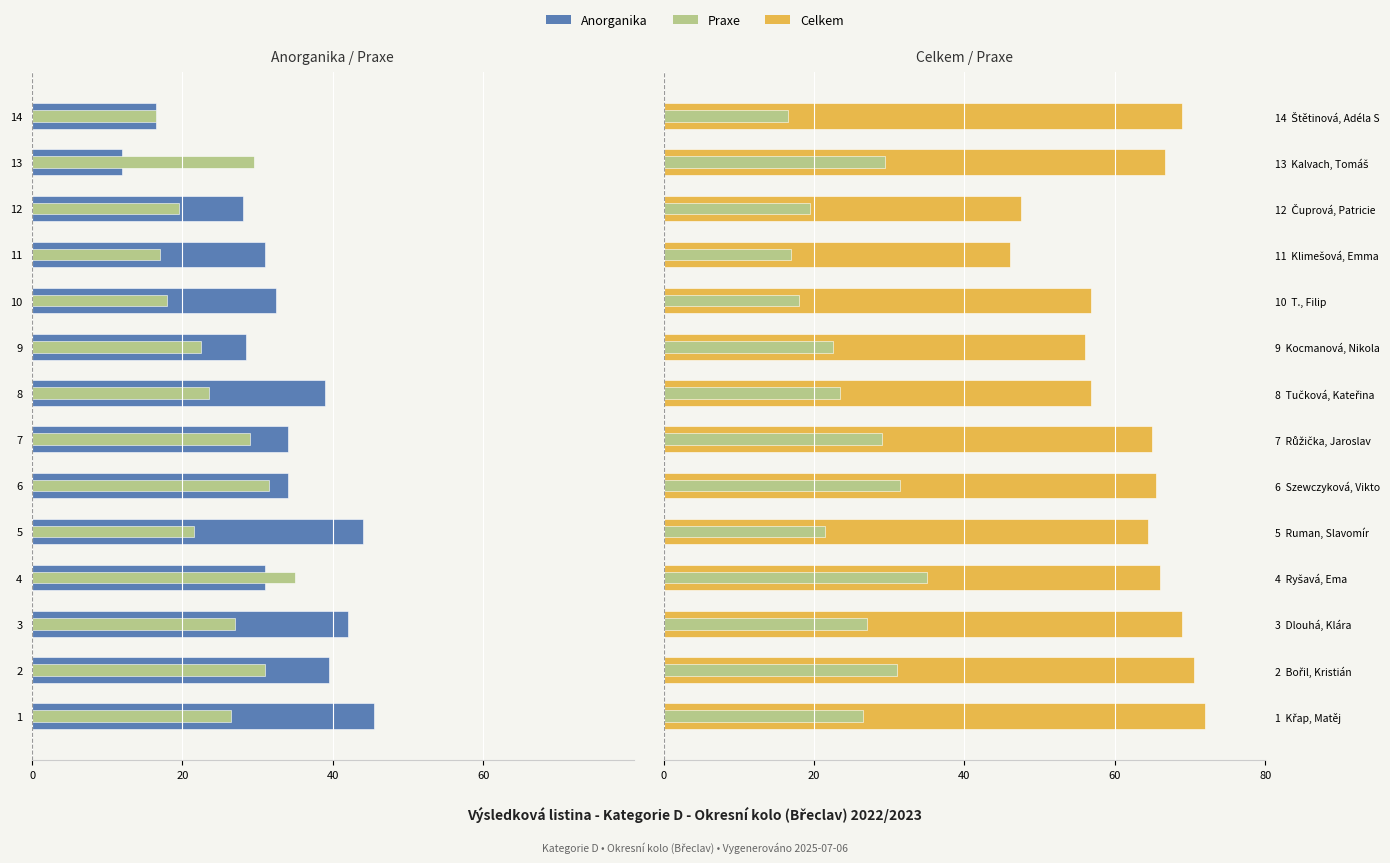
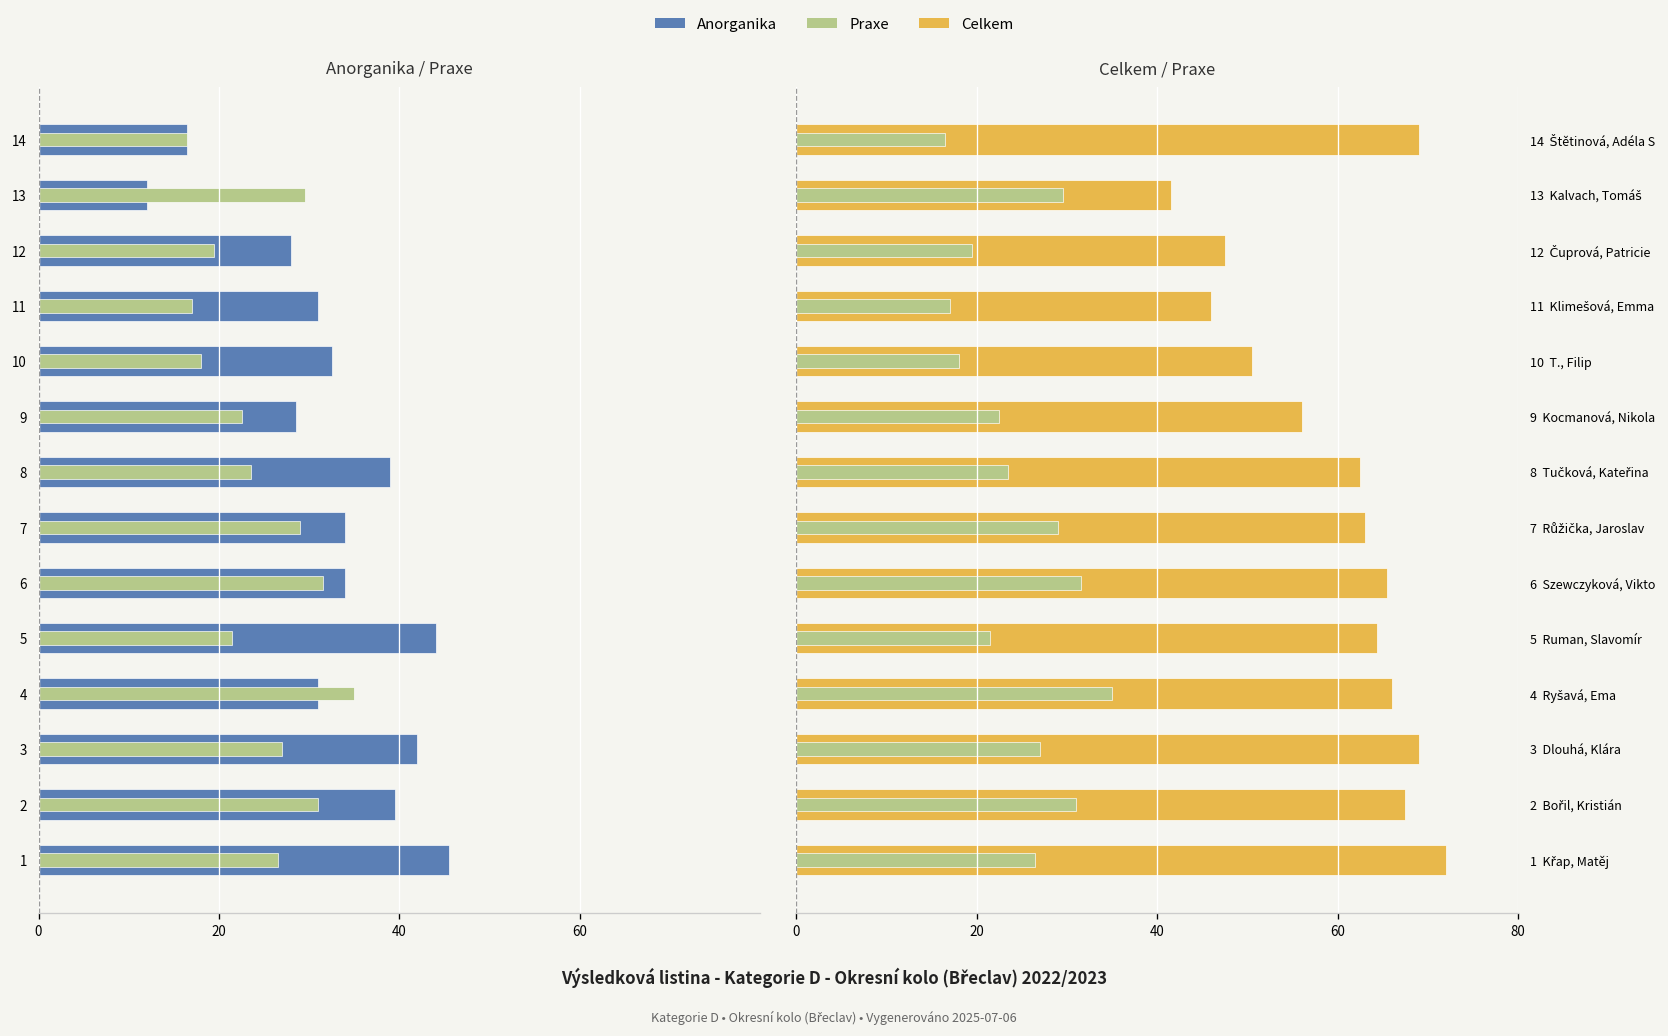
Celkem / Praxe, Celkem, 13 Kalvach, Tomáš: 67 -> 42
Celkem / Praxe, Celkem, 10 T., Filip: 57 -> 51
Celkem / Praxe, Celkem, 8 Tučková, Kateřina: 57 -> 63
Celkem / Praxe, Celkem, 7 Růžička, Jaroslav: 65 -> 63
Celkem / Praxe, Celkem, 2 Bořil, Kristián: 71 -> 67
